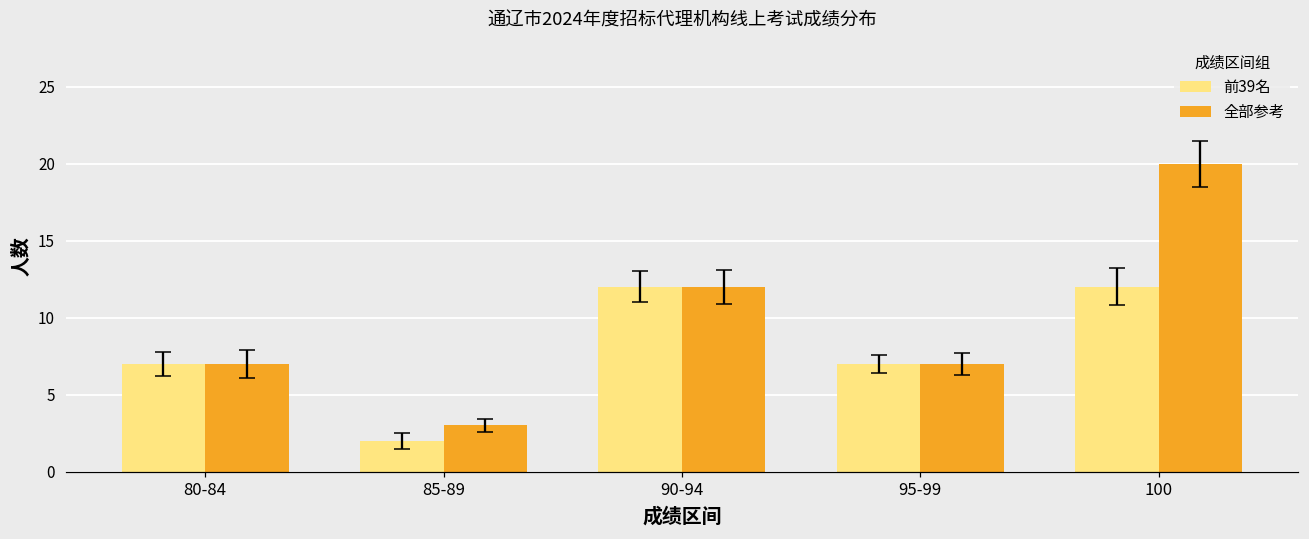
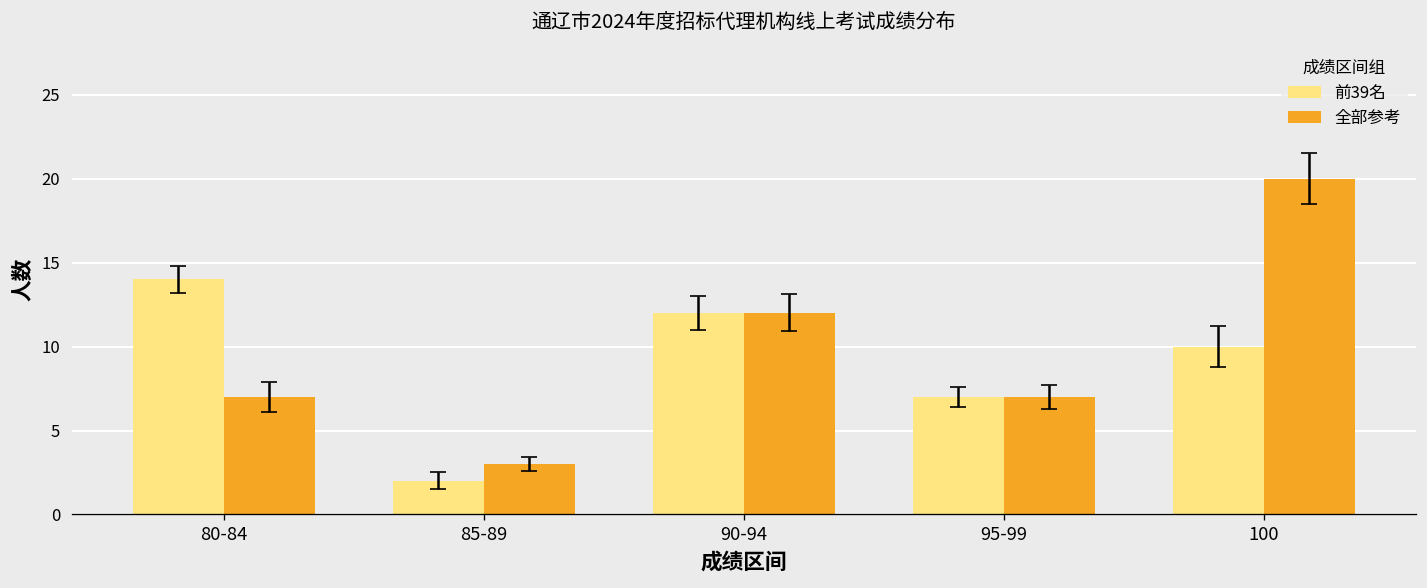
前39名, 80-84: 7 -> 14
前39名, 100: 12 -> 10
